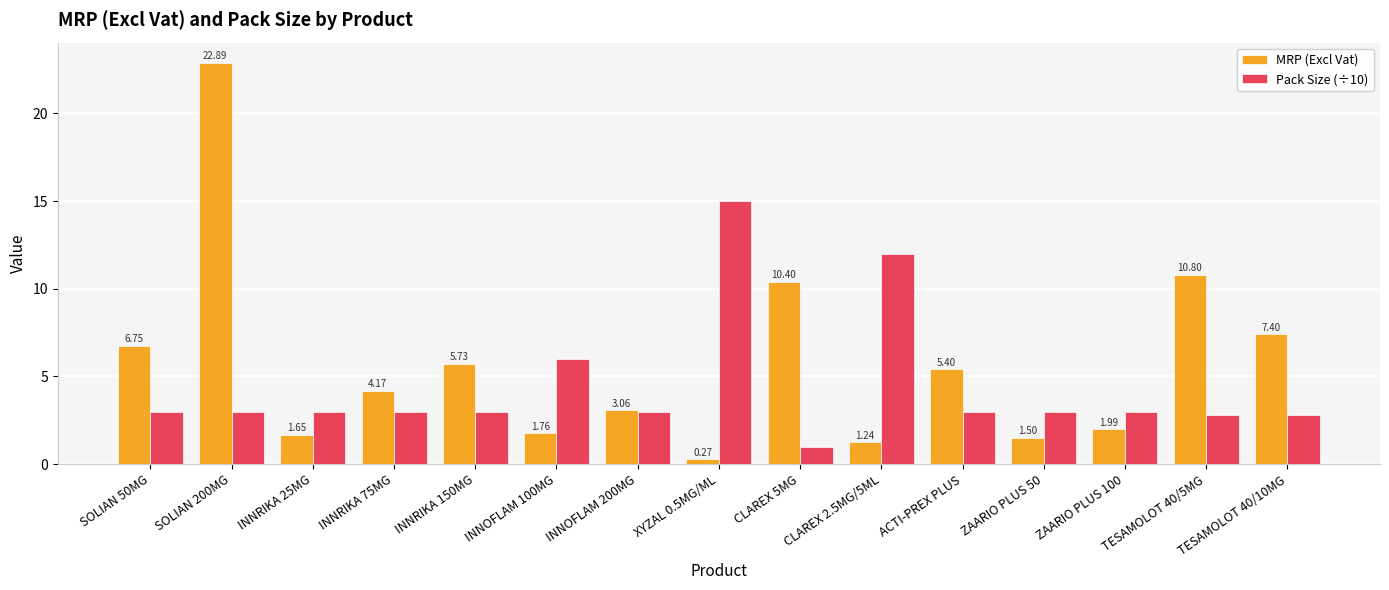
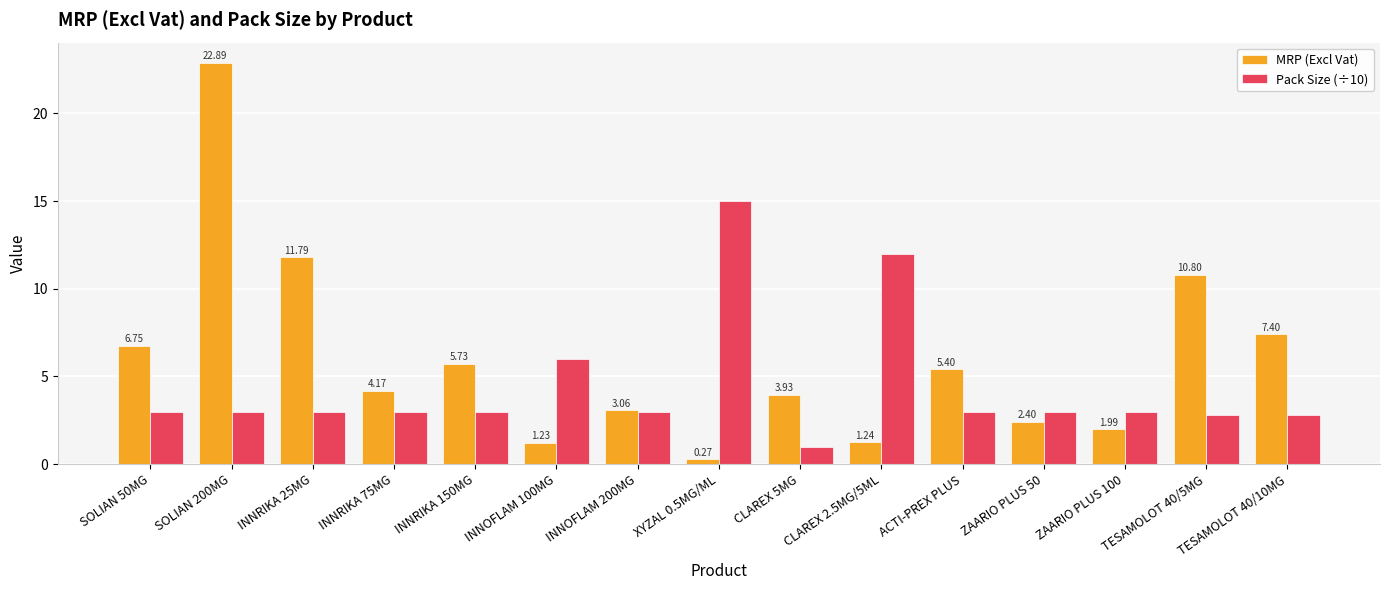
MRP (Excl Vat), INNRIKA 25MG: 1.65 -> 11.79
MRP (Excl Vat), INNOFLAM 100MG: 1.76 -> 1.23
MRP (Excl Vat), CLAREX 5MG: 10.40 -> 3.93
MRP (Excl Vat), ZAARIO PLUS 50: 1.50 -> 2.40
